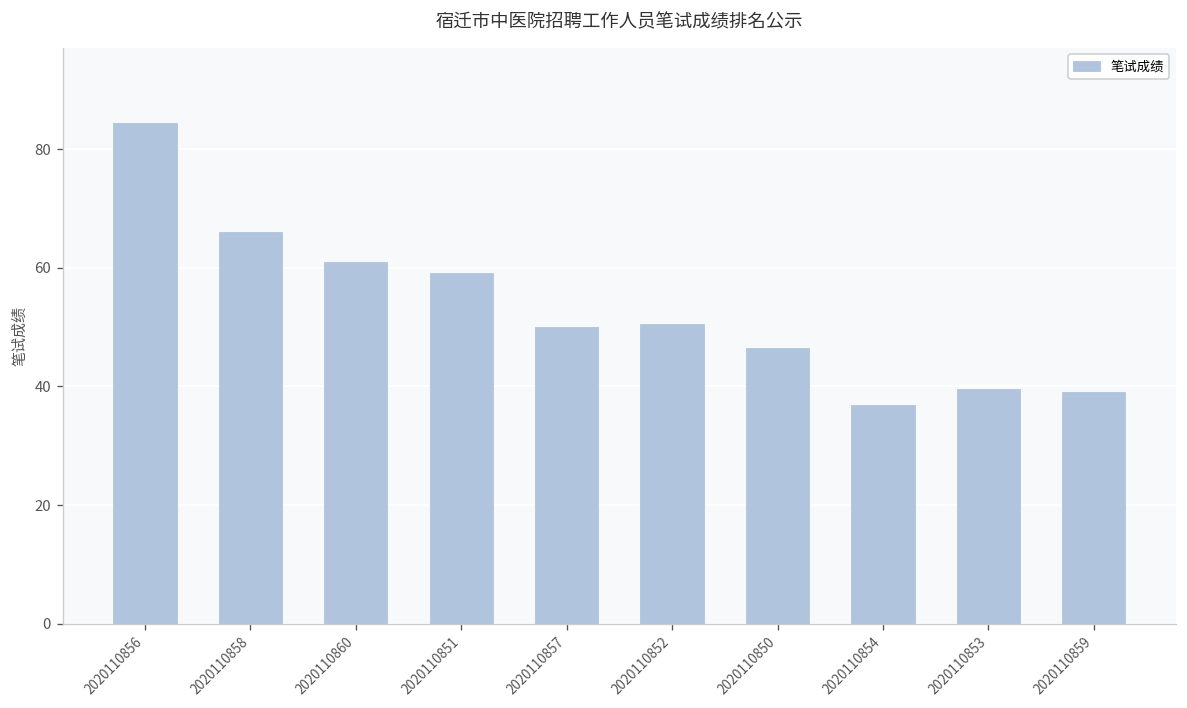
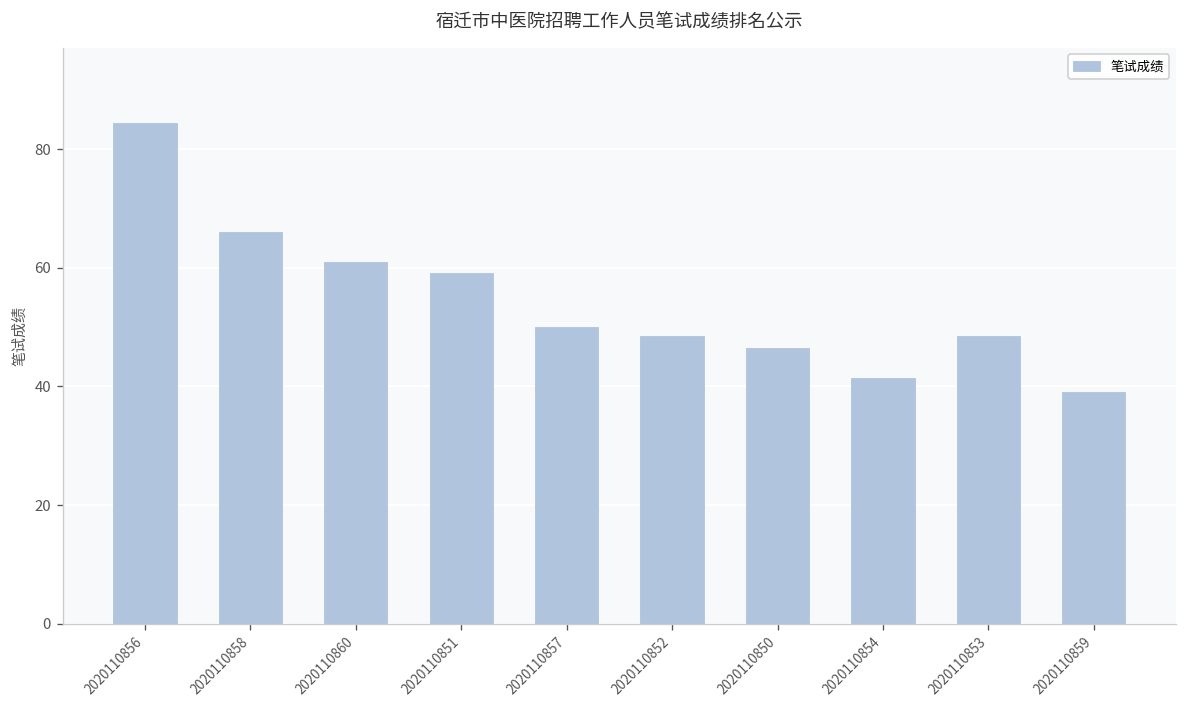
2020110852: 51 -> 49
2020110854: 37 -> 42
2020110853: 40 -> 49
